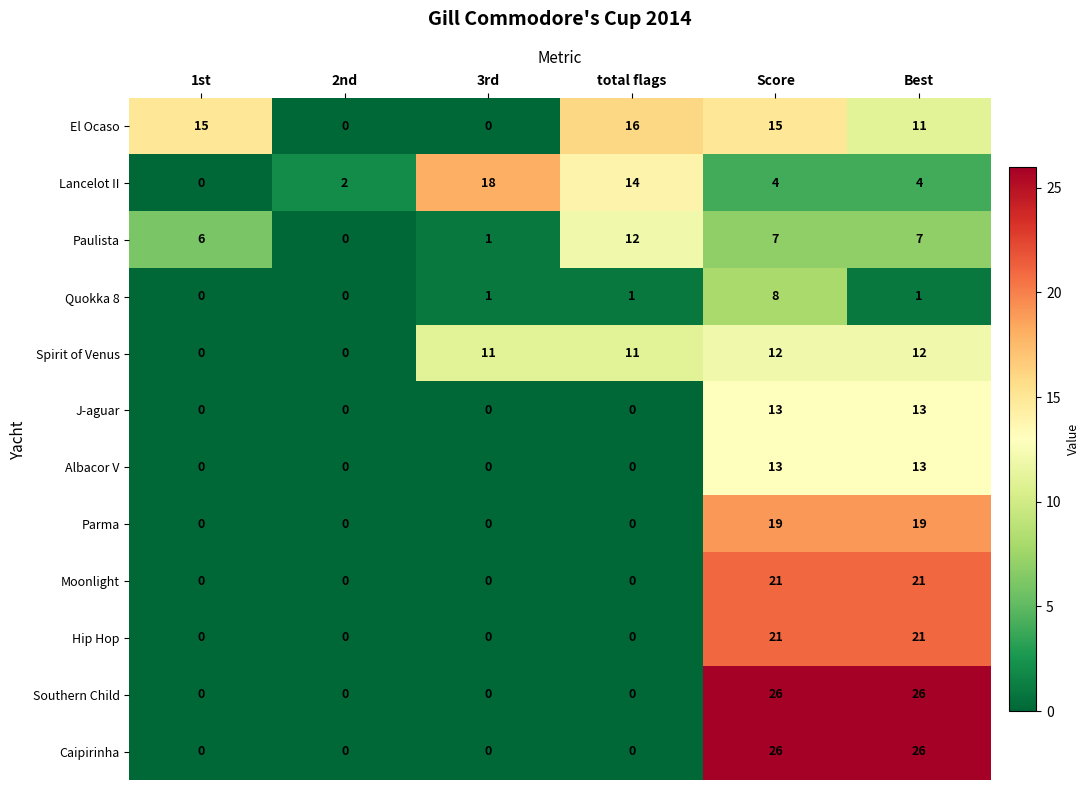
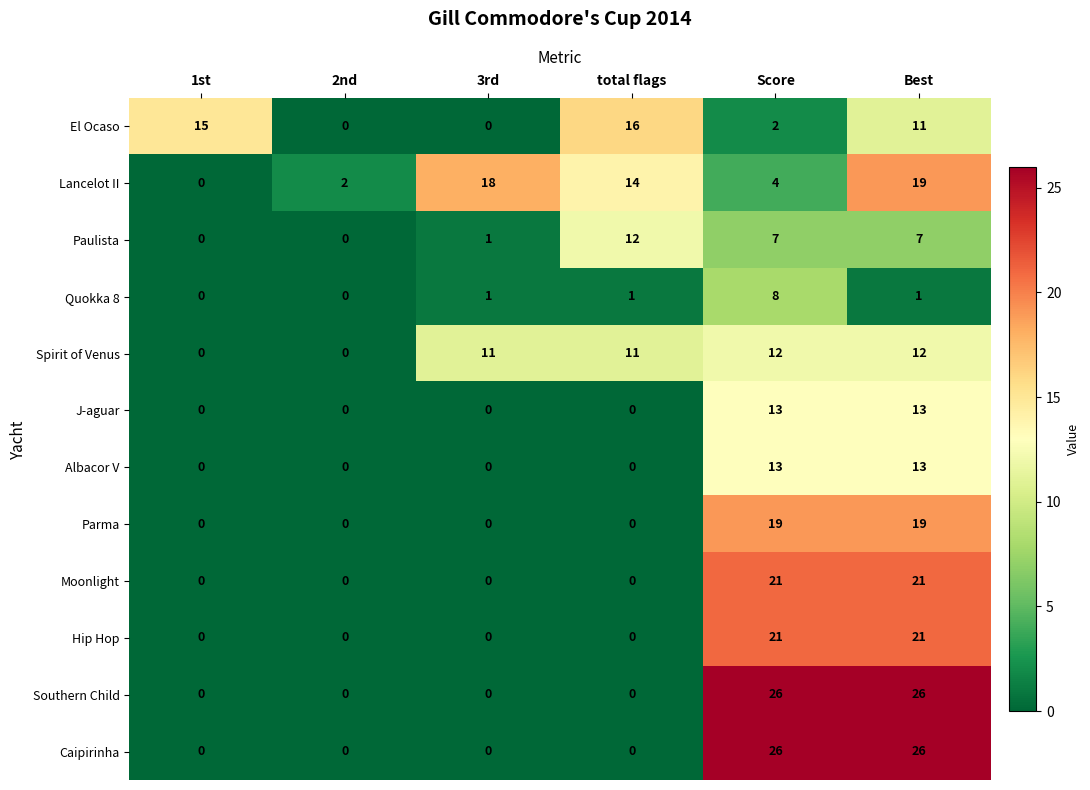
El Ocaso, Score: 15 -> 2
Lancelot II, Best: 4 -> 19
Paulista, 1st: 6 -> 0
